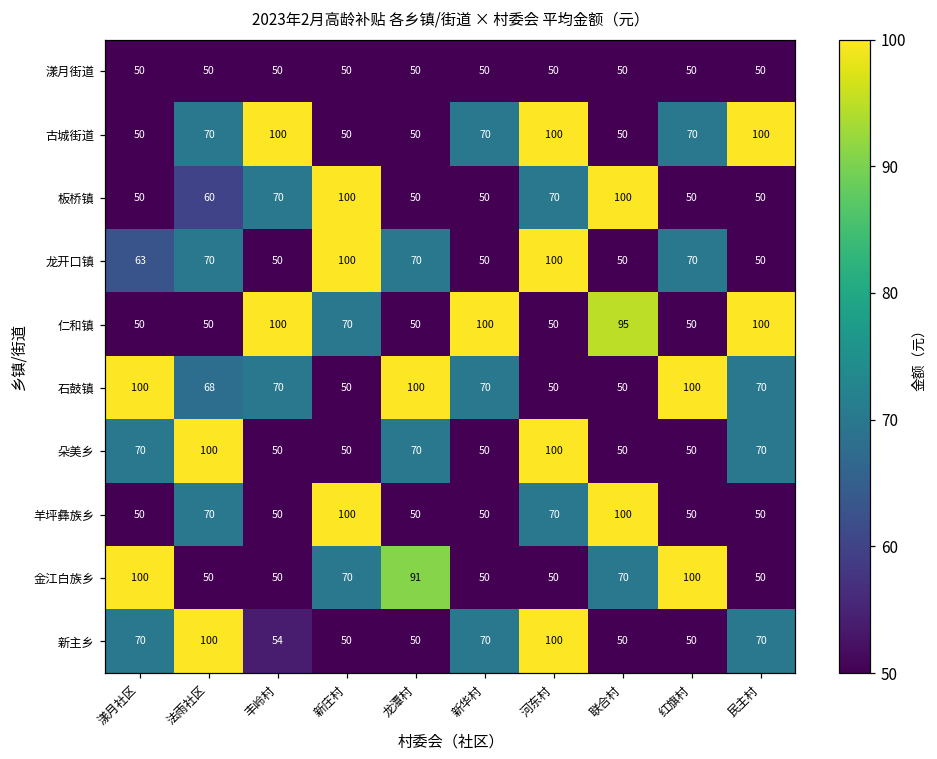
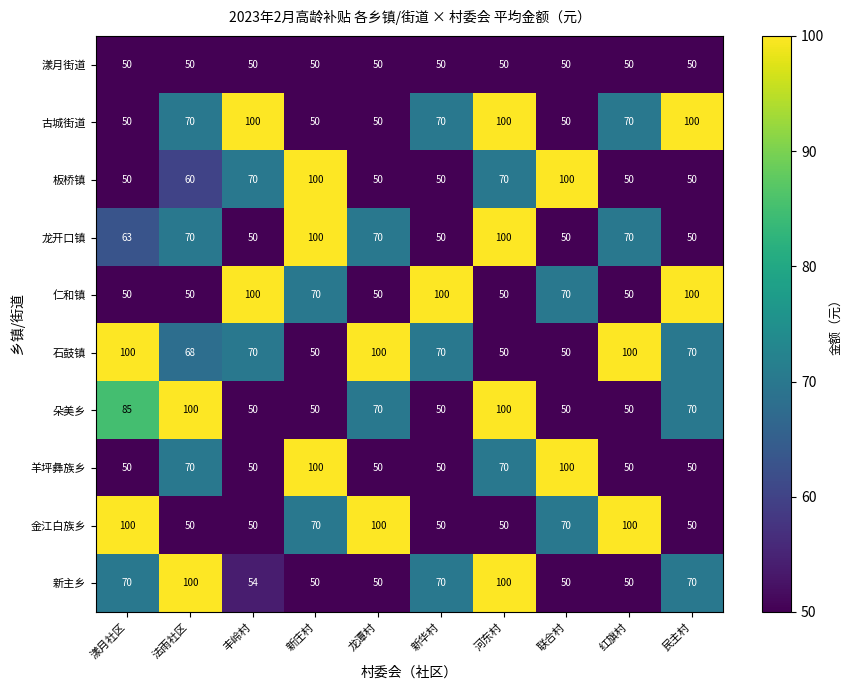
仁和镇, 联合村: 95 -> 70
朵美乡, 漾月社区: 70 -> 85
金江白族乡, 龙潭村: 91 -> 100
